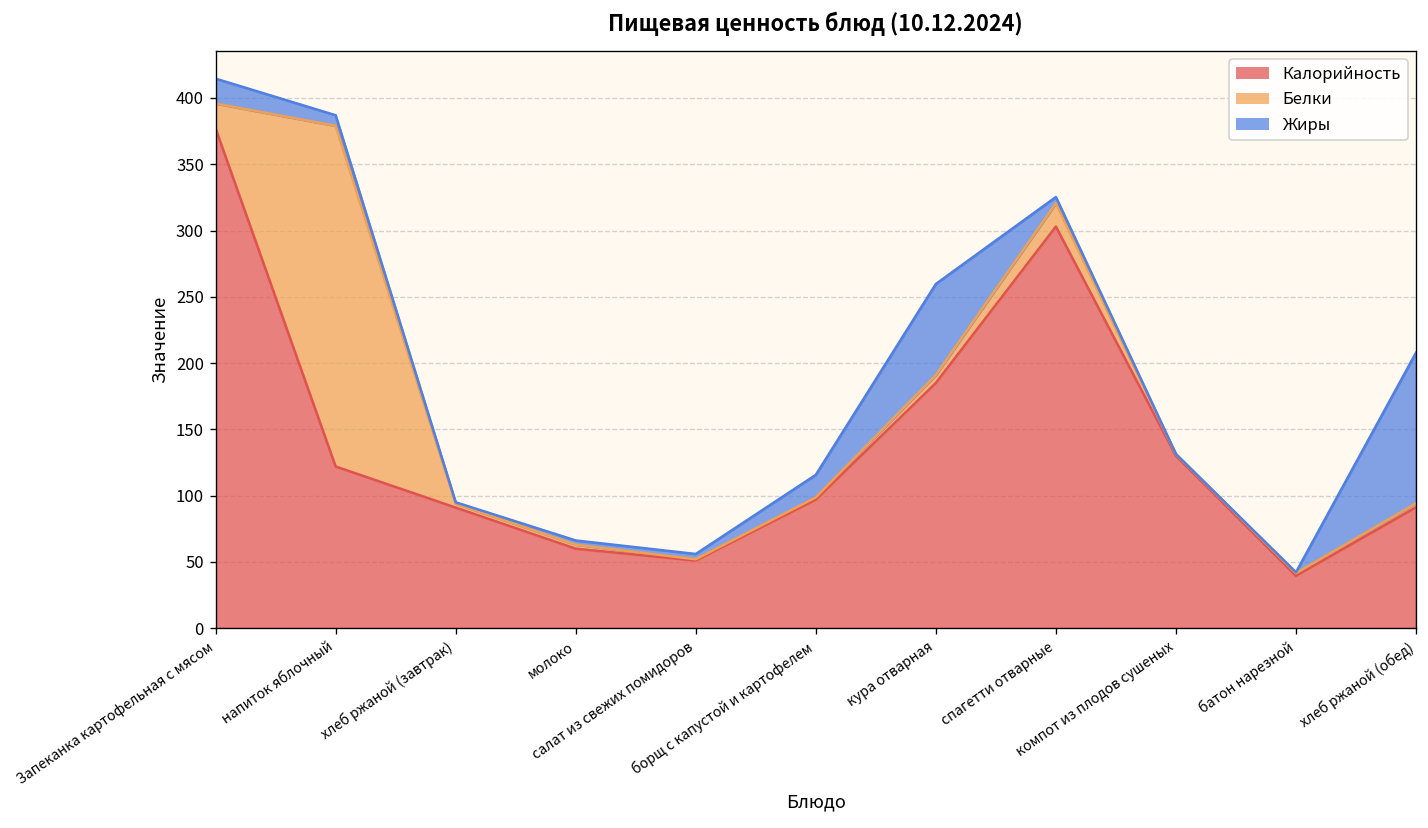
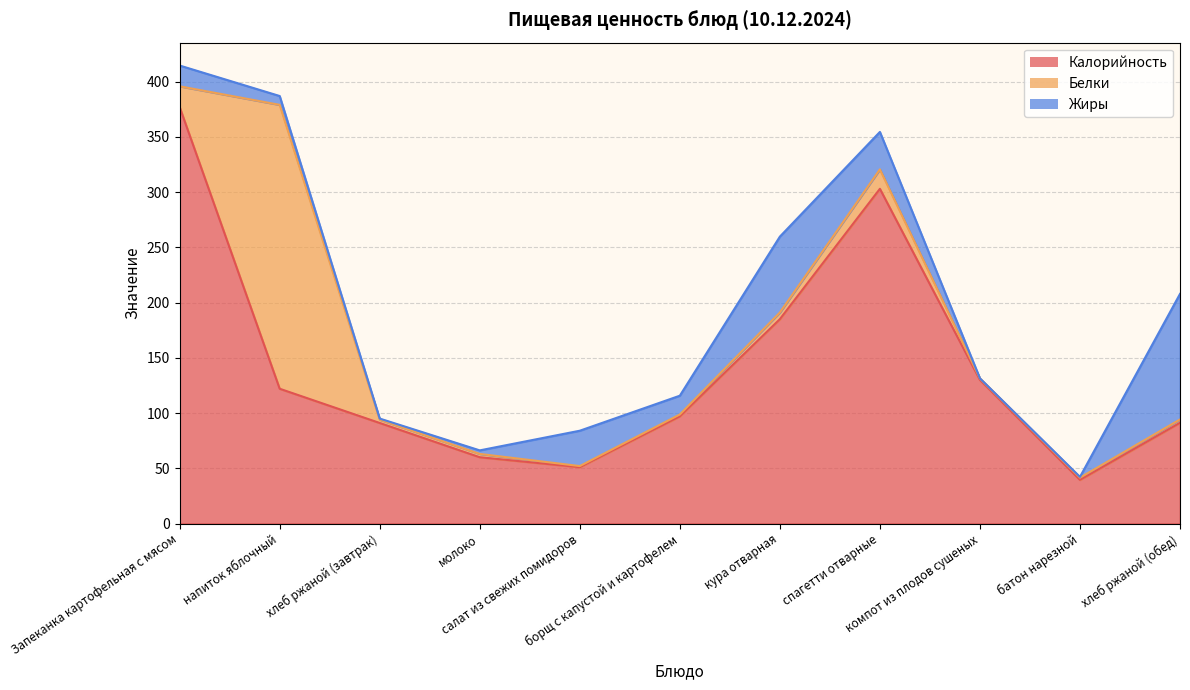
Жиры, салат из свежих помидоров: 4 -> 32
Жиры, спагетти отварные: 5 -> 34
